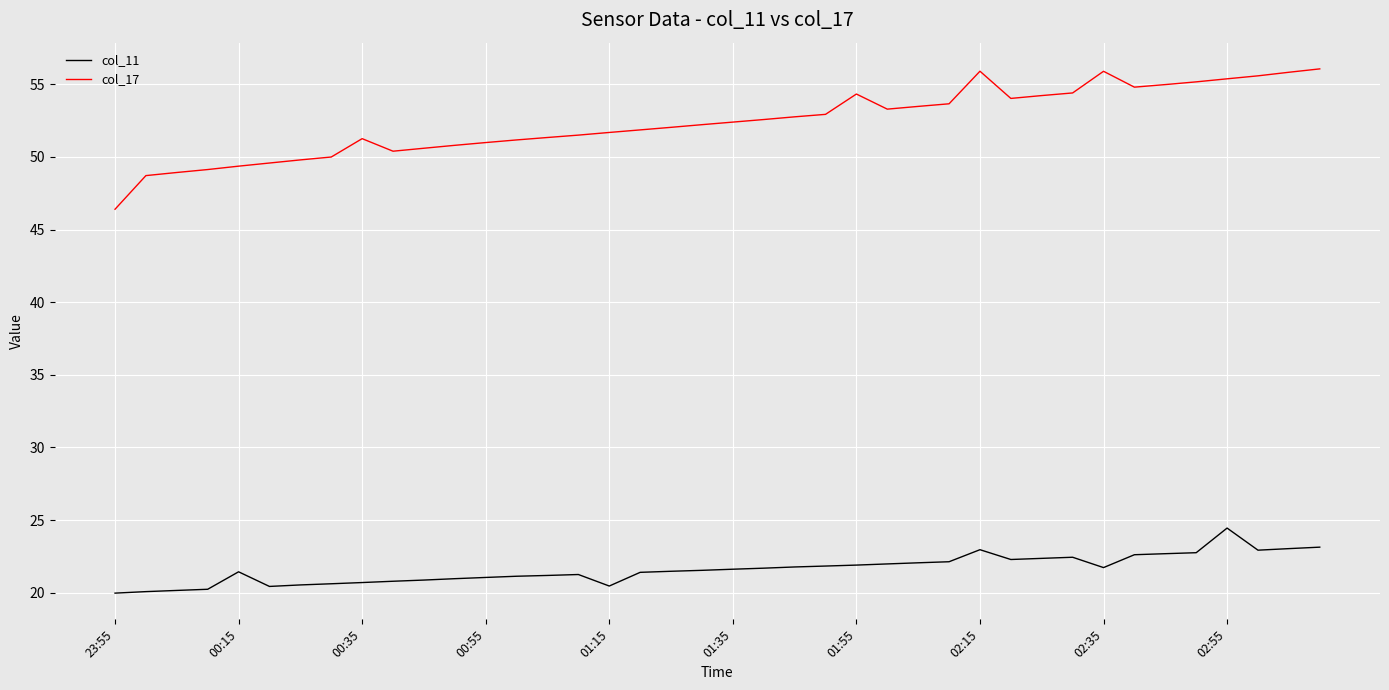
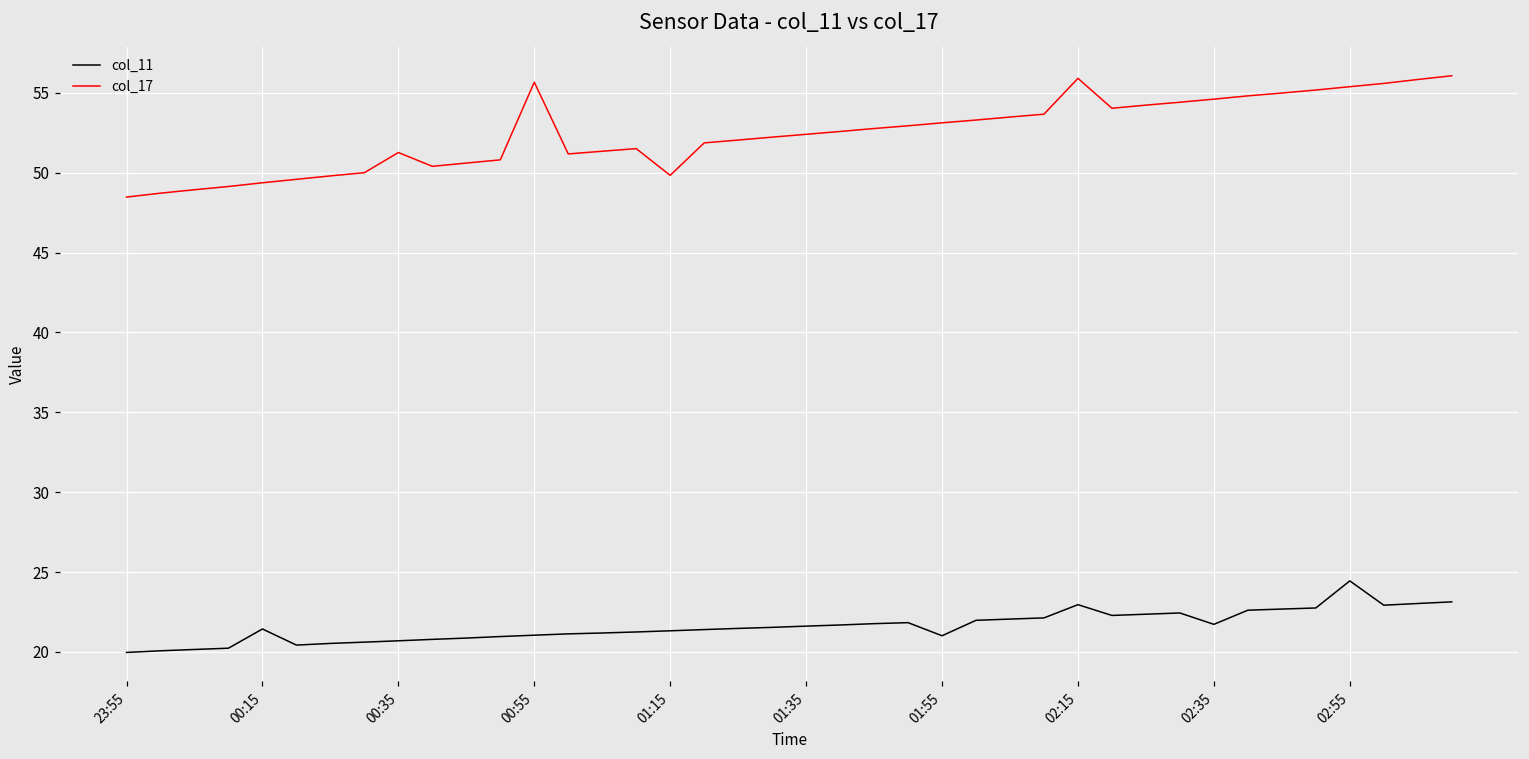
col_17, 23:55: 46.4 -> 48.5
col_17, 00:55: 51.0 -> 55.7
col_11, 01:15: 20.5 -> 21.3
col_17, 01:15: 51.7 -> 49.8
col_11, 01:55: 21.9 -> 21.0
col_17, 01:55: 54.3 -> 53.1
col_17, 02:35: 55.9 -> 54.6
